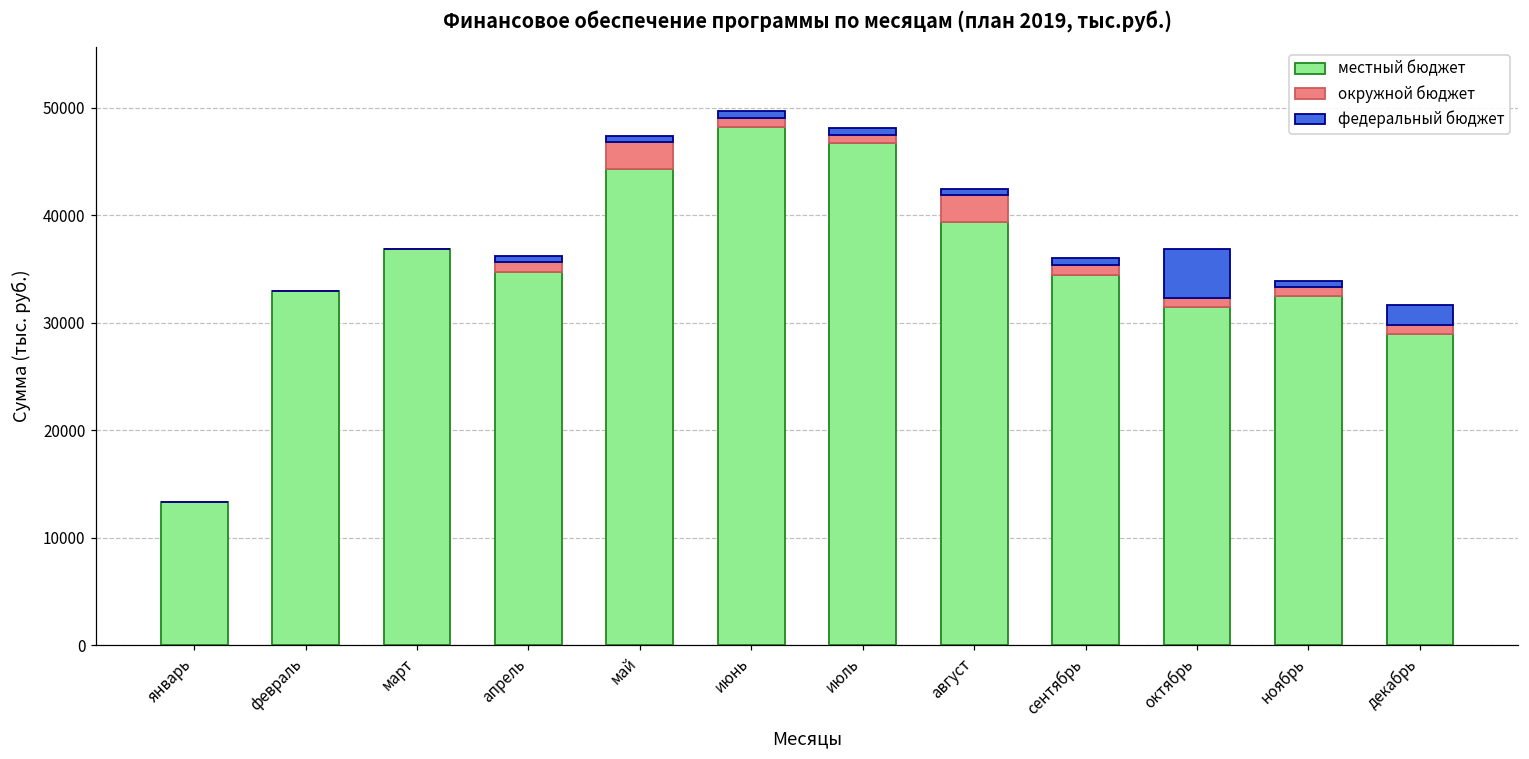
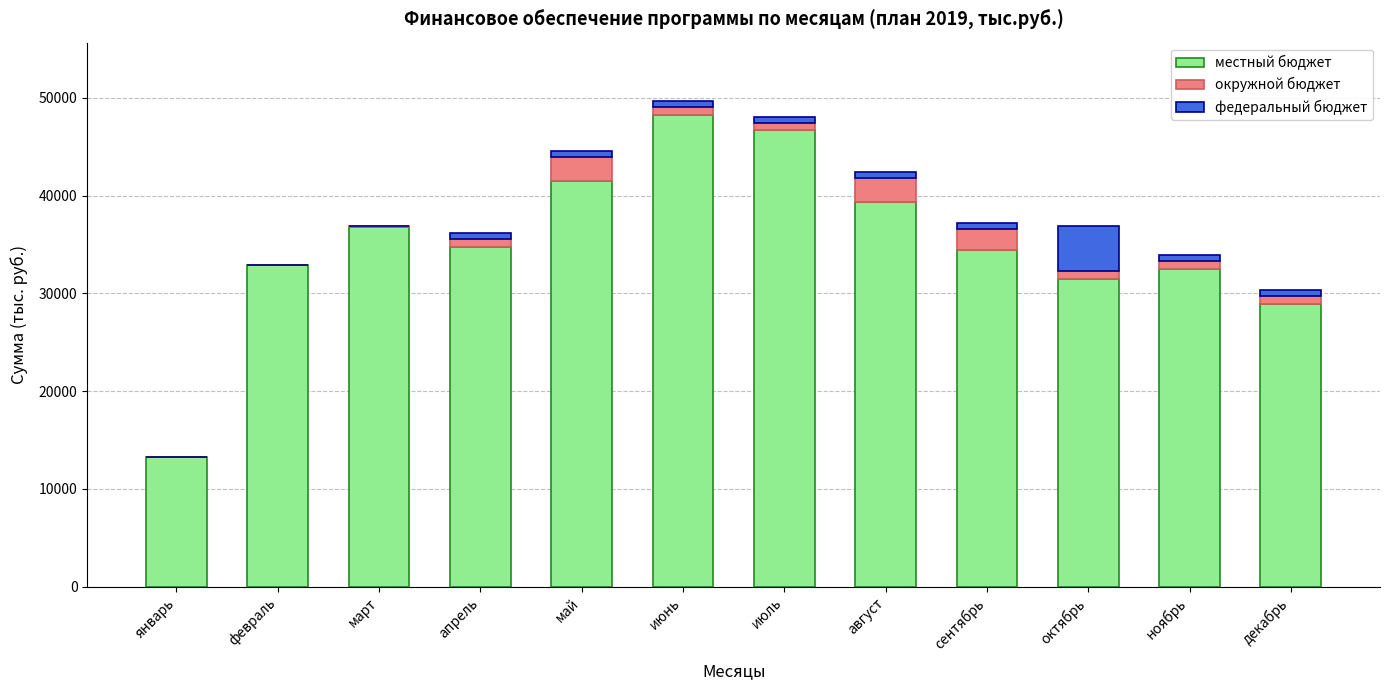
местный бюджет, май: 44000 -> 41000
окружной бюджет, сентябрь: 1000 -> 2000
федеральный бюджет, декабрь: 2000 -> 1000
